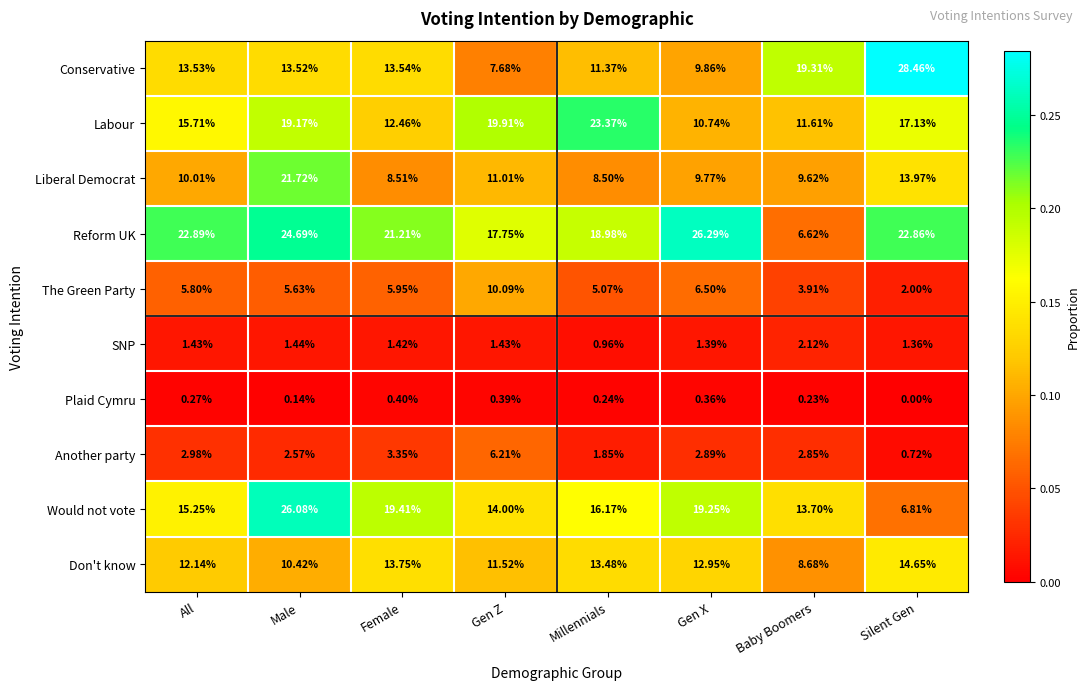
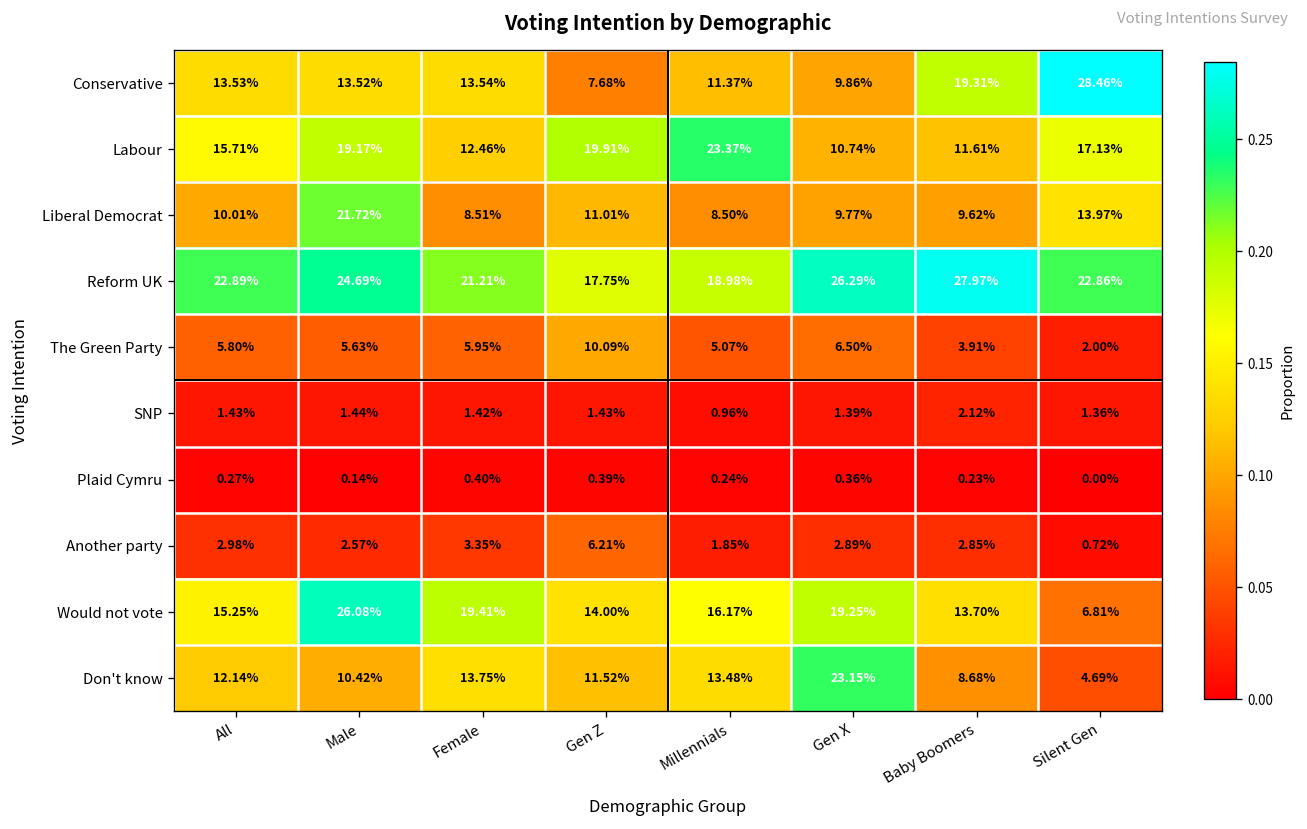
Reform UK, Baby Boomers: 6.62% -> 27.97%
Don't know, Gen X: 12.95% -> 23.15%
Don't know, Silent Gen: 14.65% -> 4.69%
